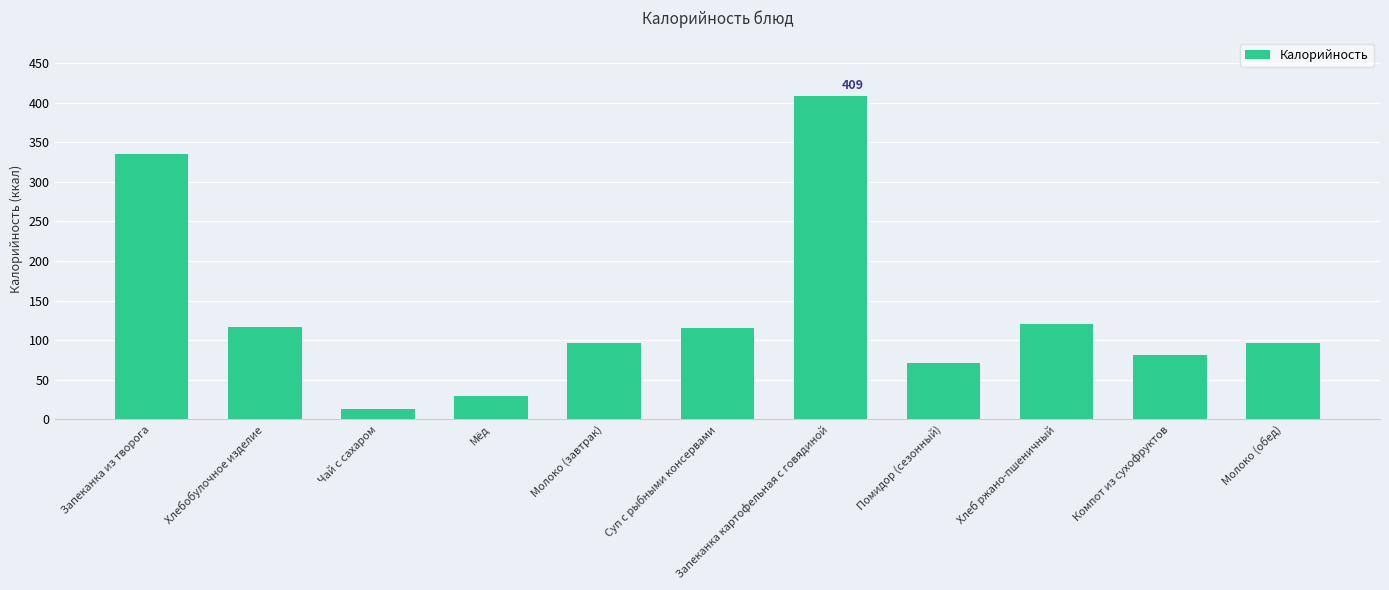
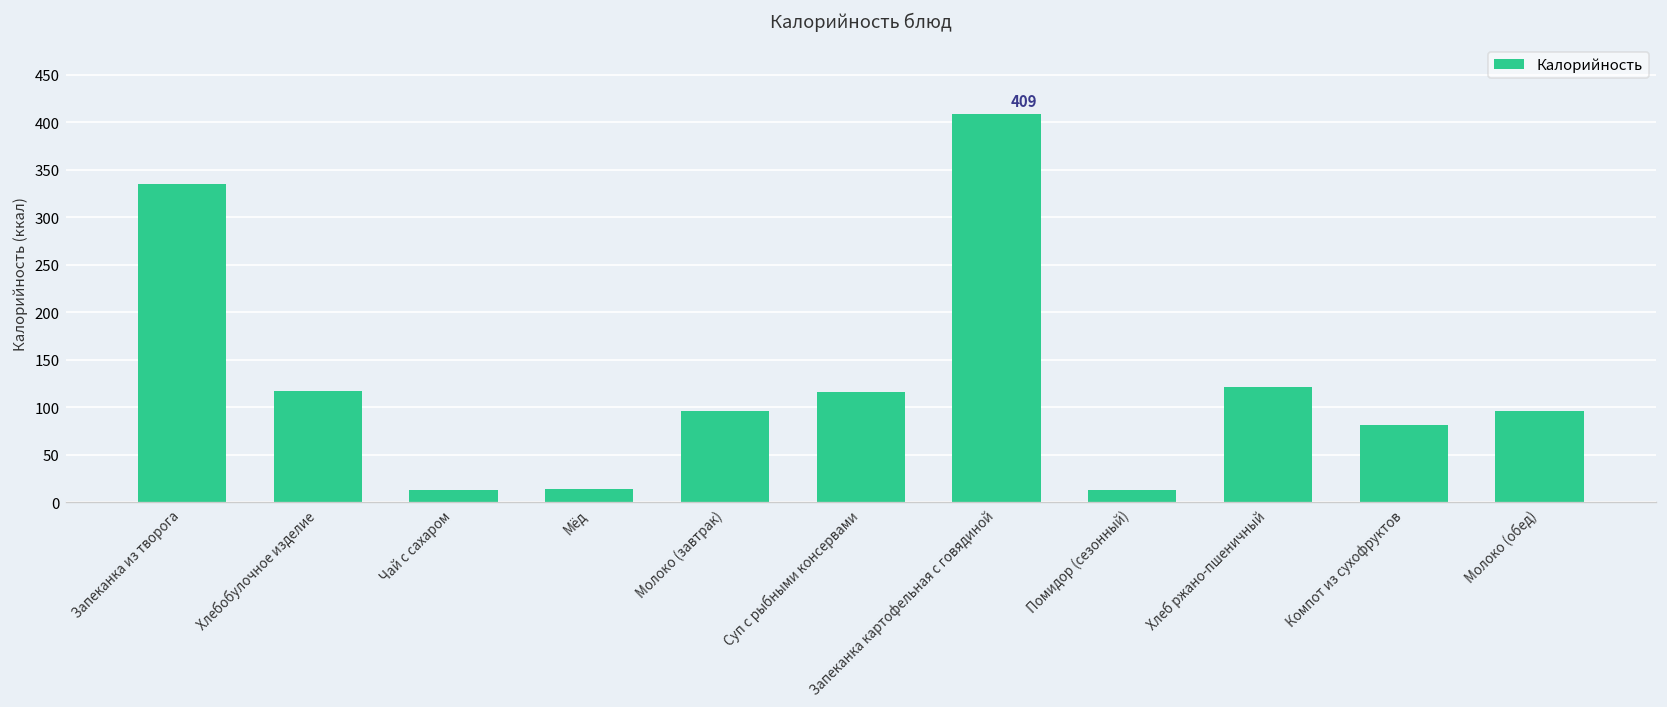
Мёд: 30 -> 10
Помидор (сезонный): 70 -> 10
